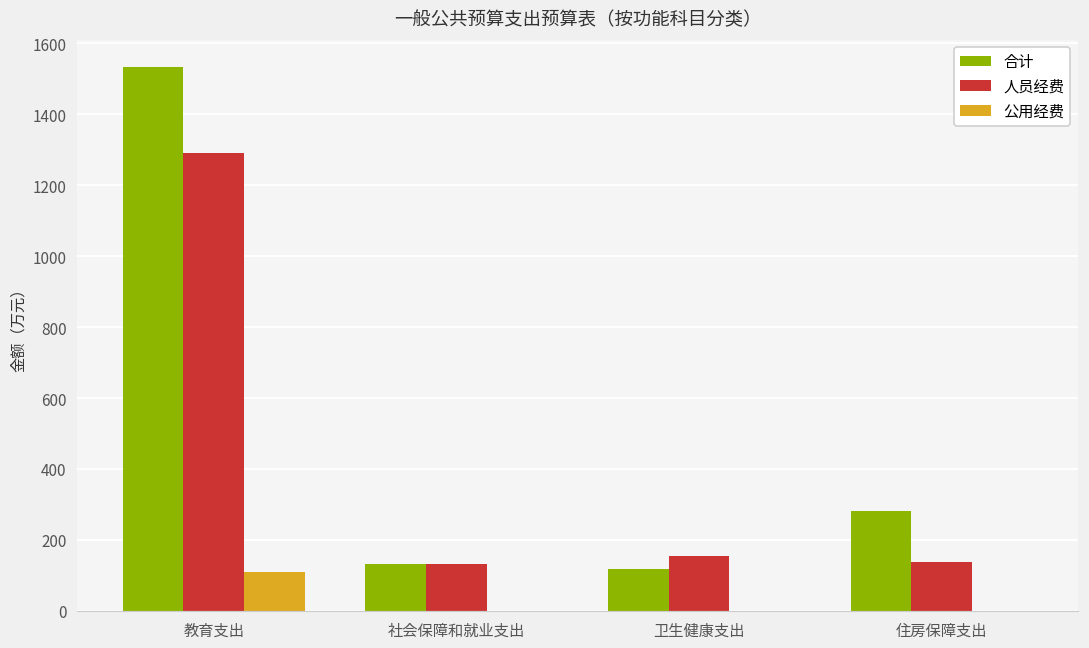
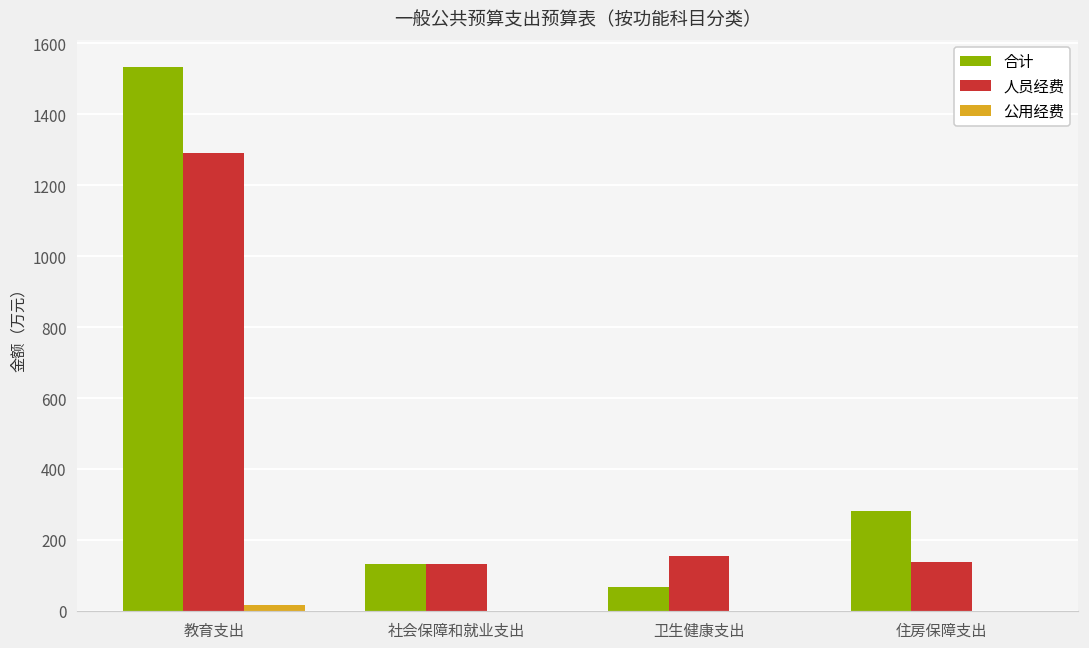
公用经费, 教育支出: 110 -> 20
合计, 卫生健康支出: 120 -> 70
